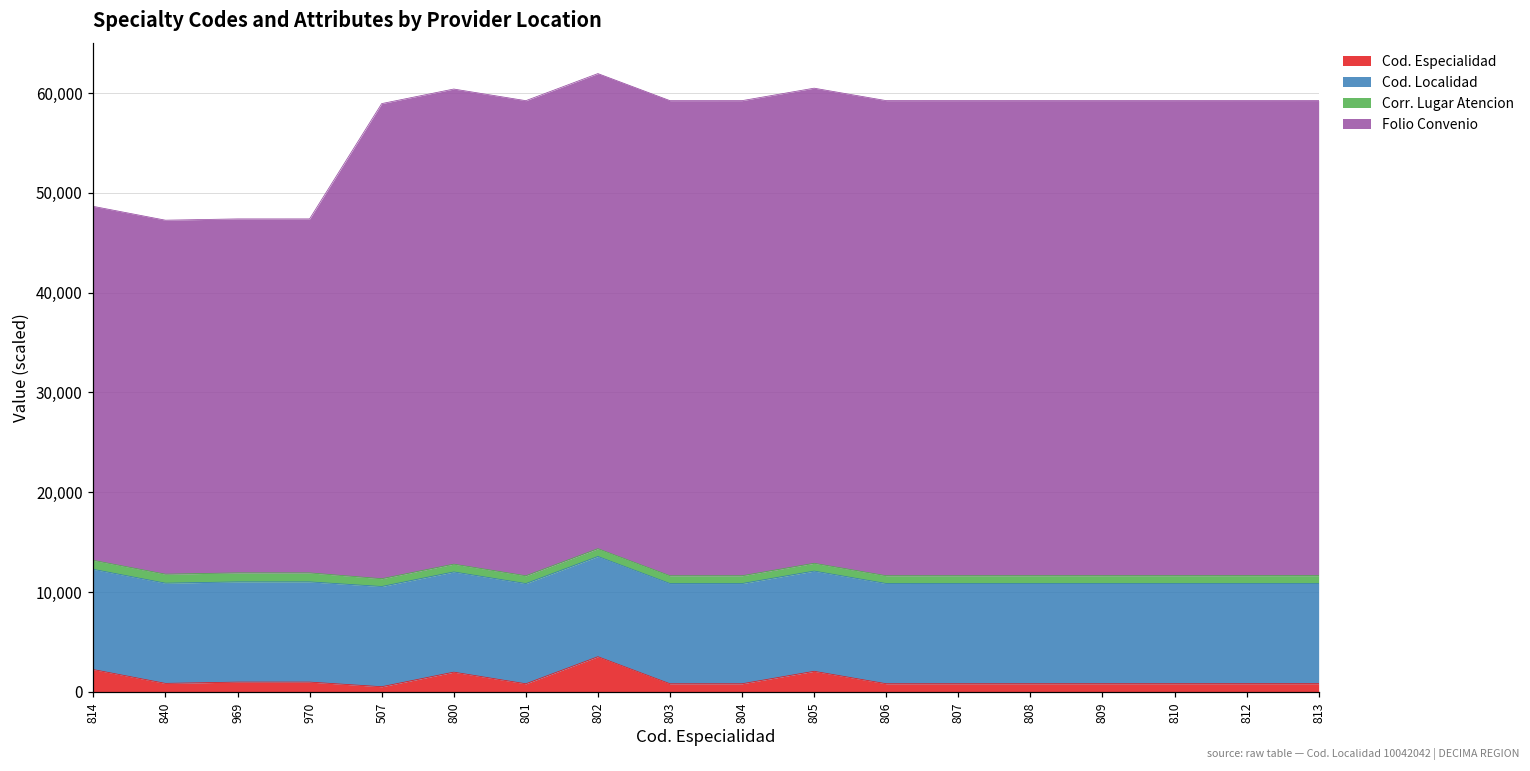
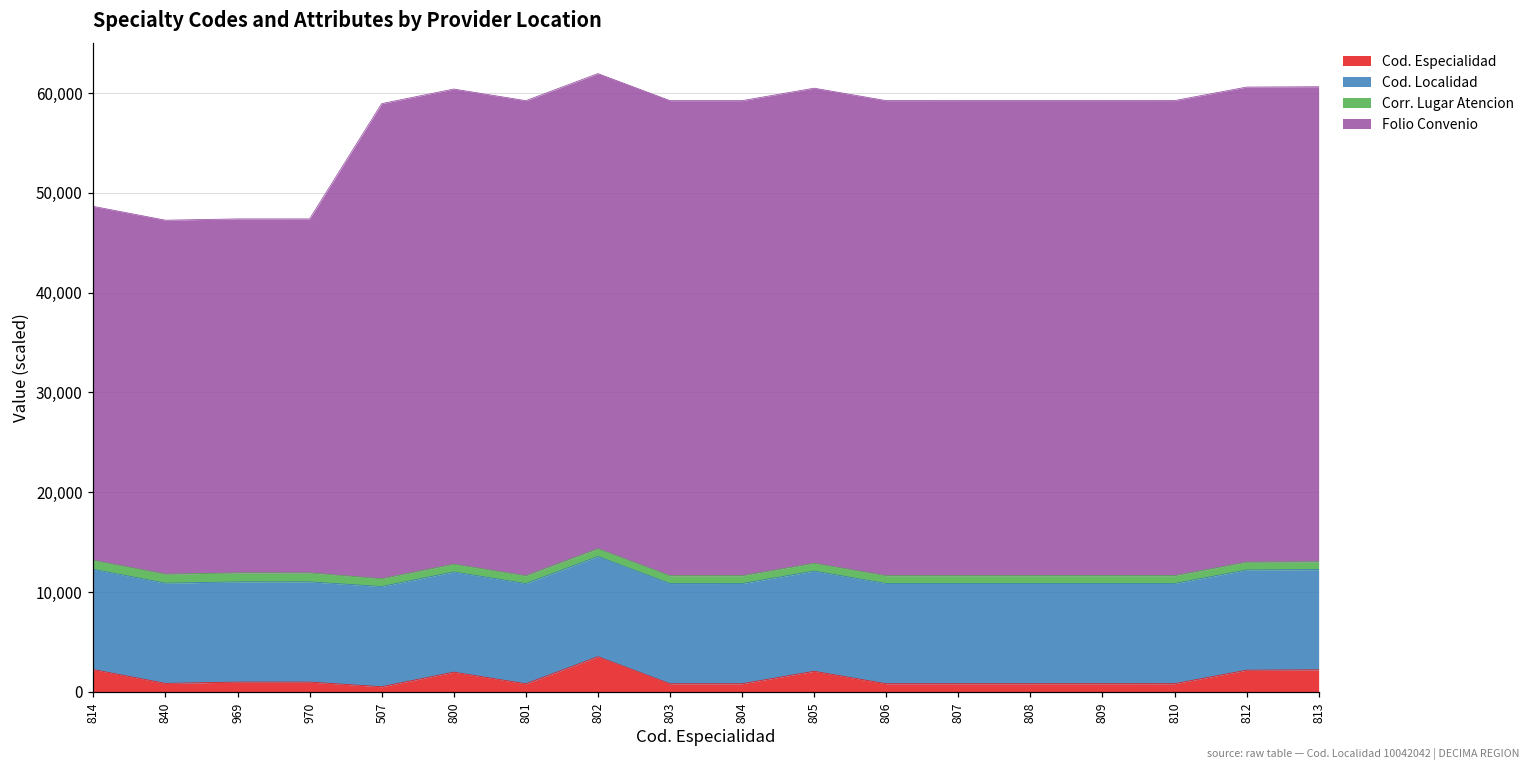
Cod. Especialidad, 812: 1,000 -> 2,000
Cod. Especialidad, 813: 1,000 -> 2,000
